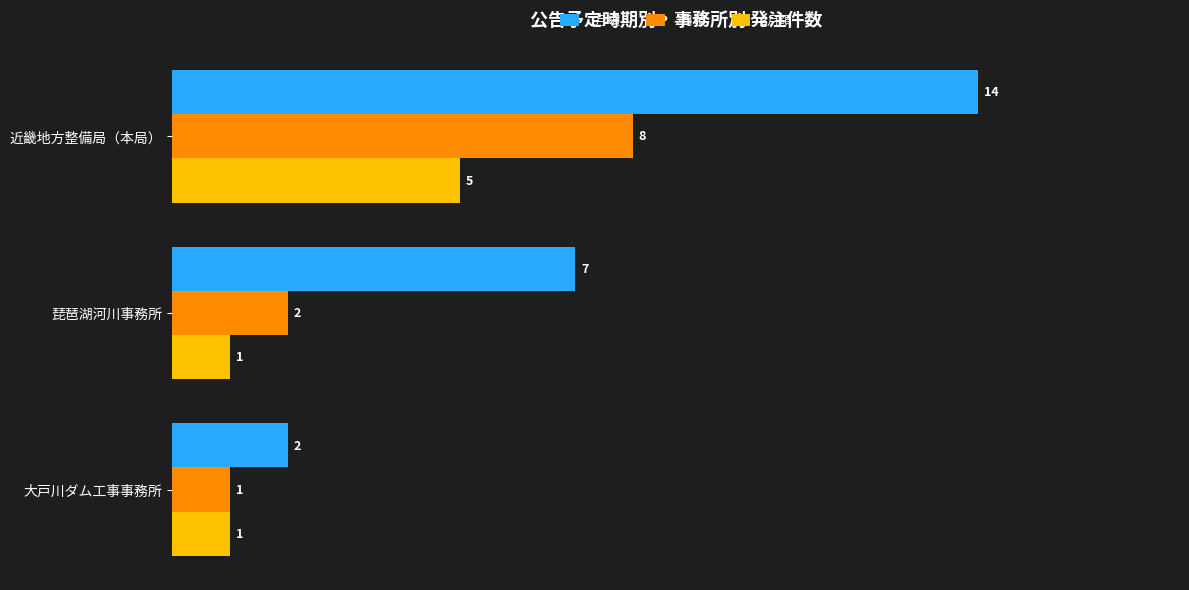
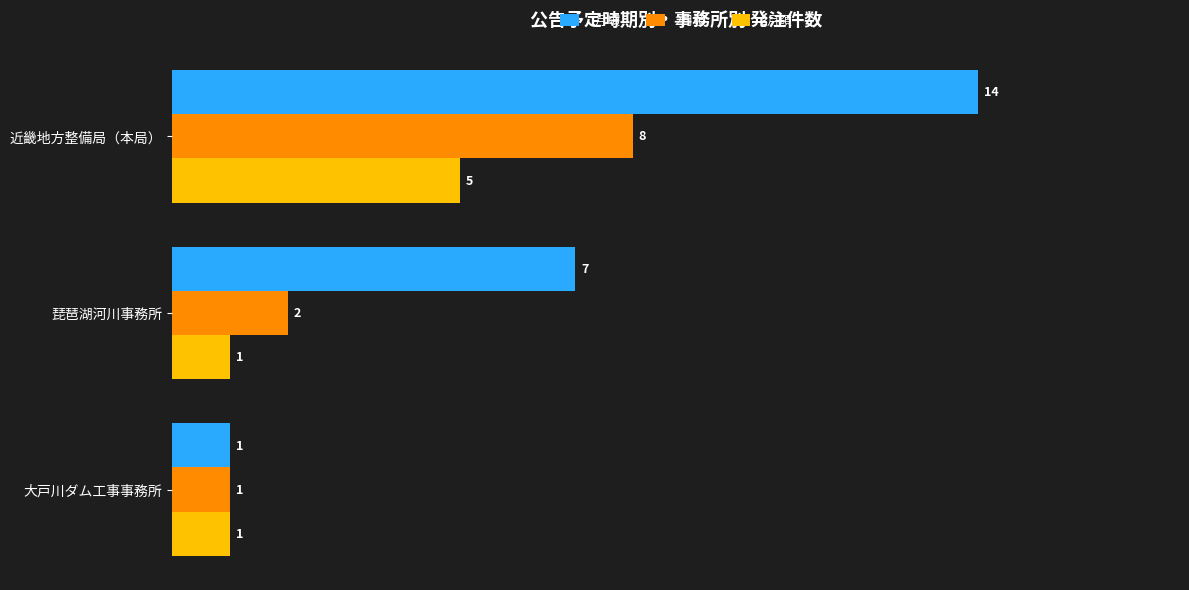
1月頃, 大戸川ダム工事事務所: 2 -> 1
